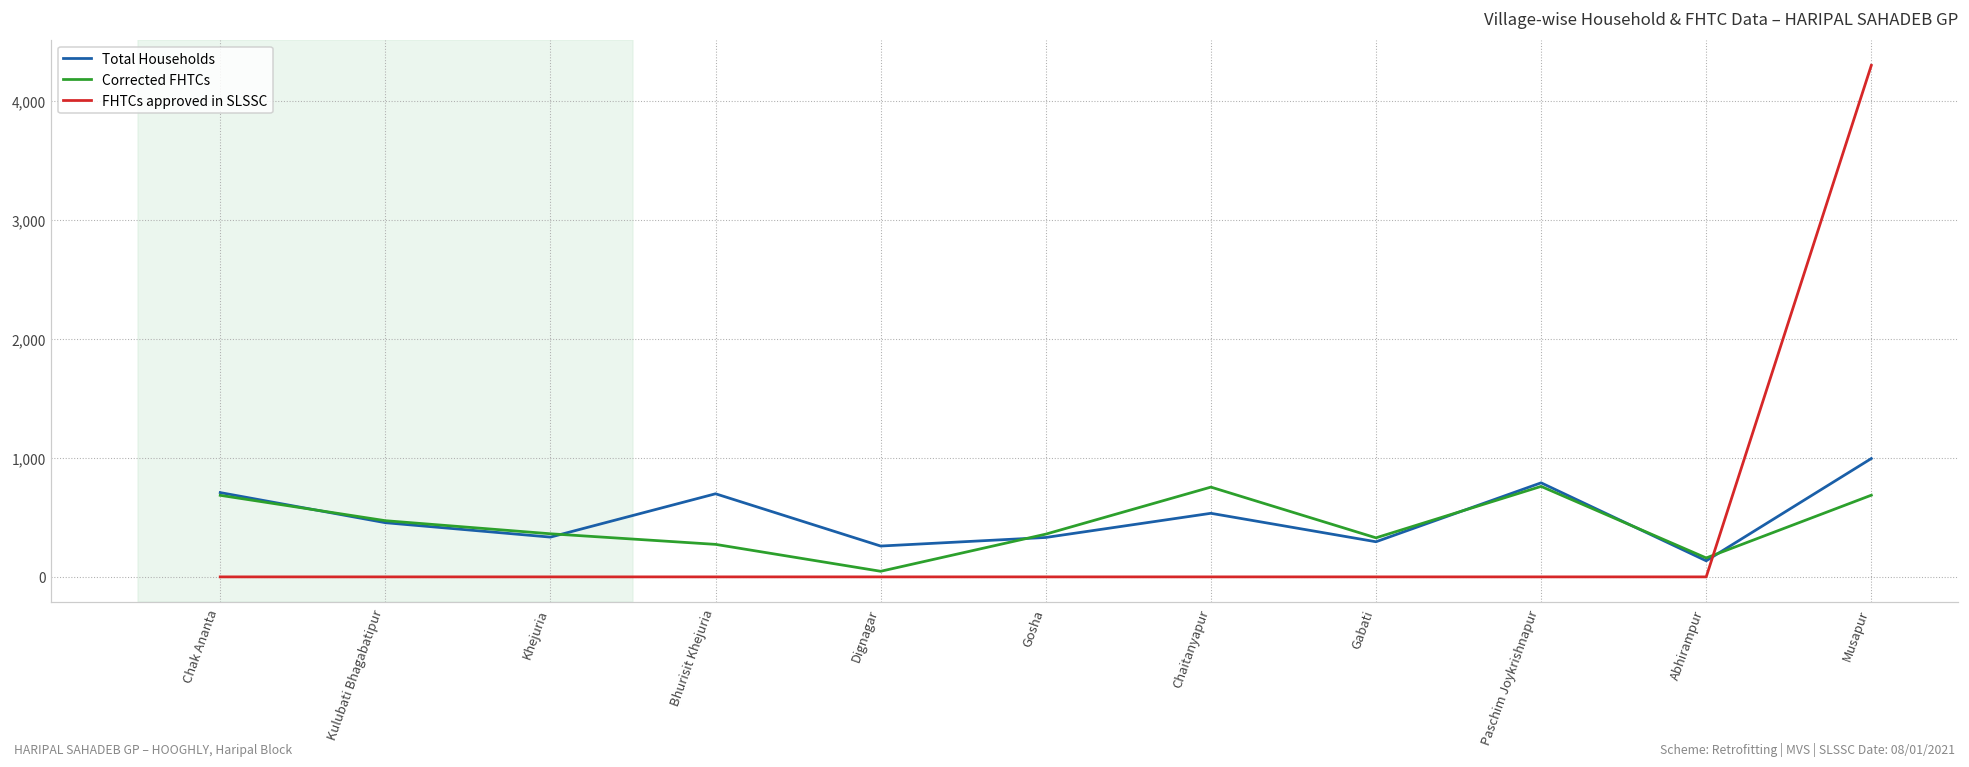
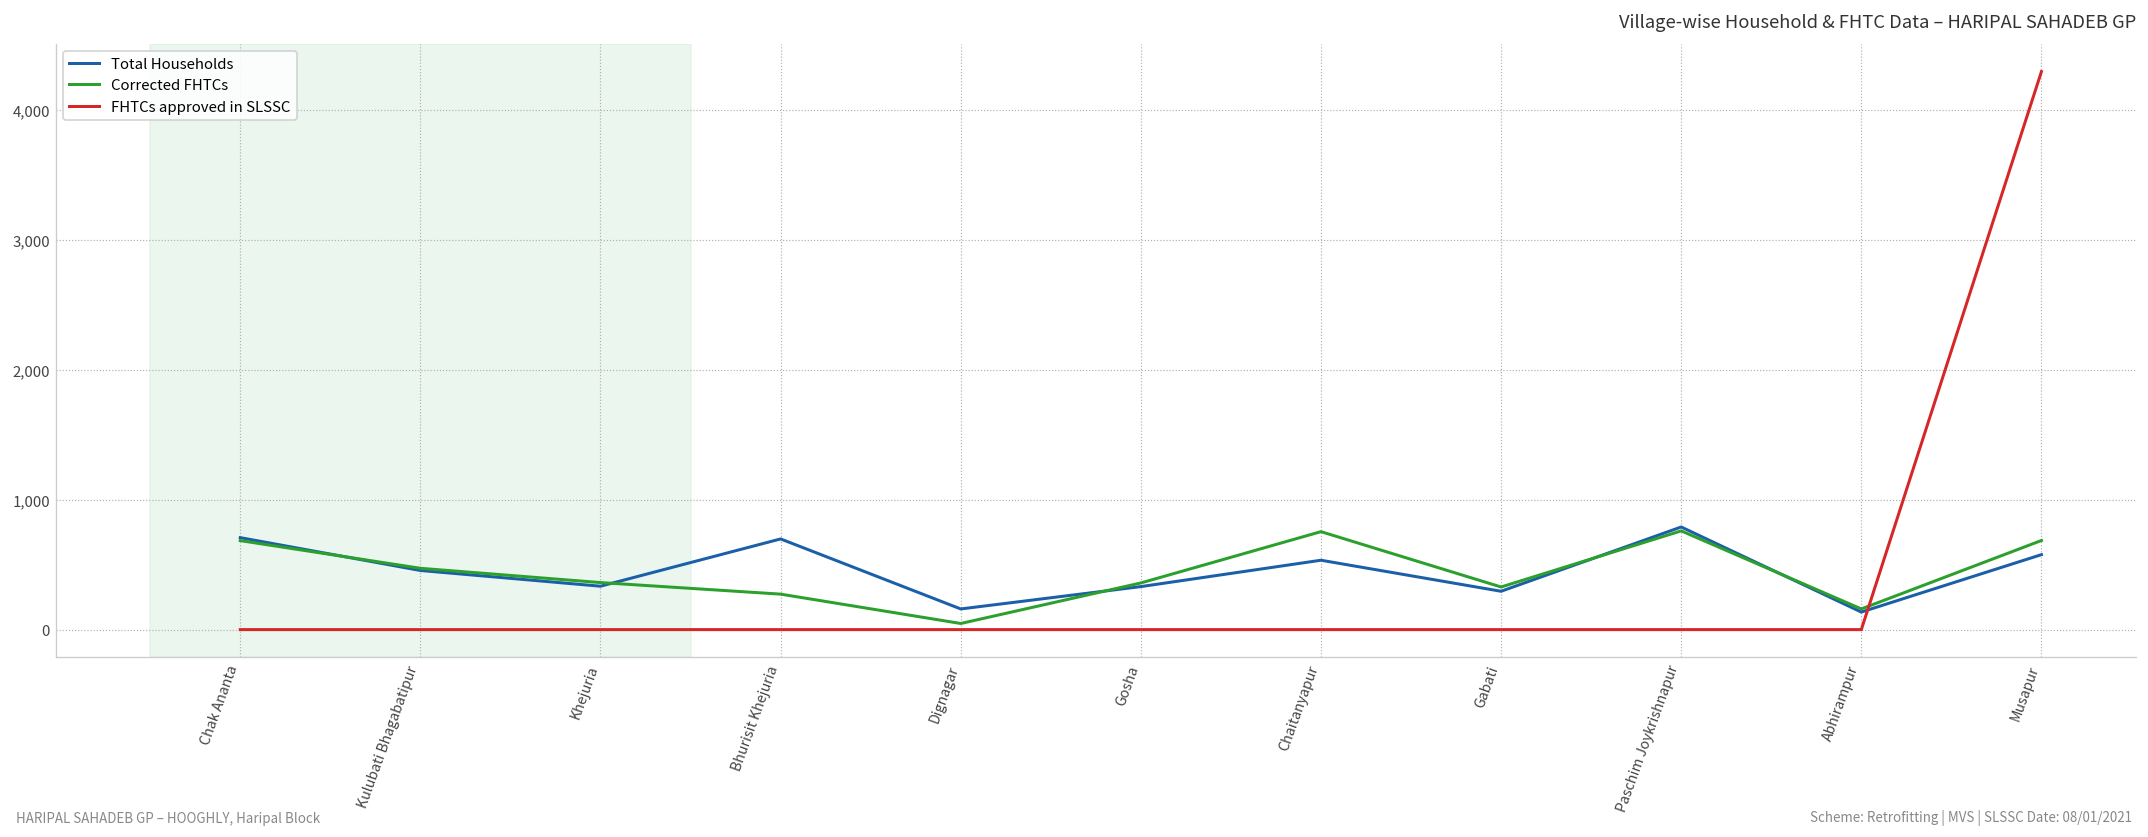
Total Households, Dignagar: 260 -> 160
Total Households, Musapur: 990 -> 580
